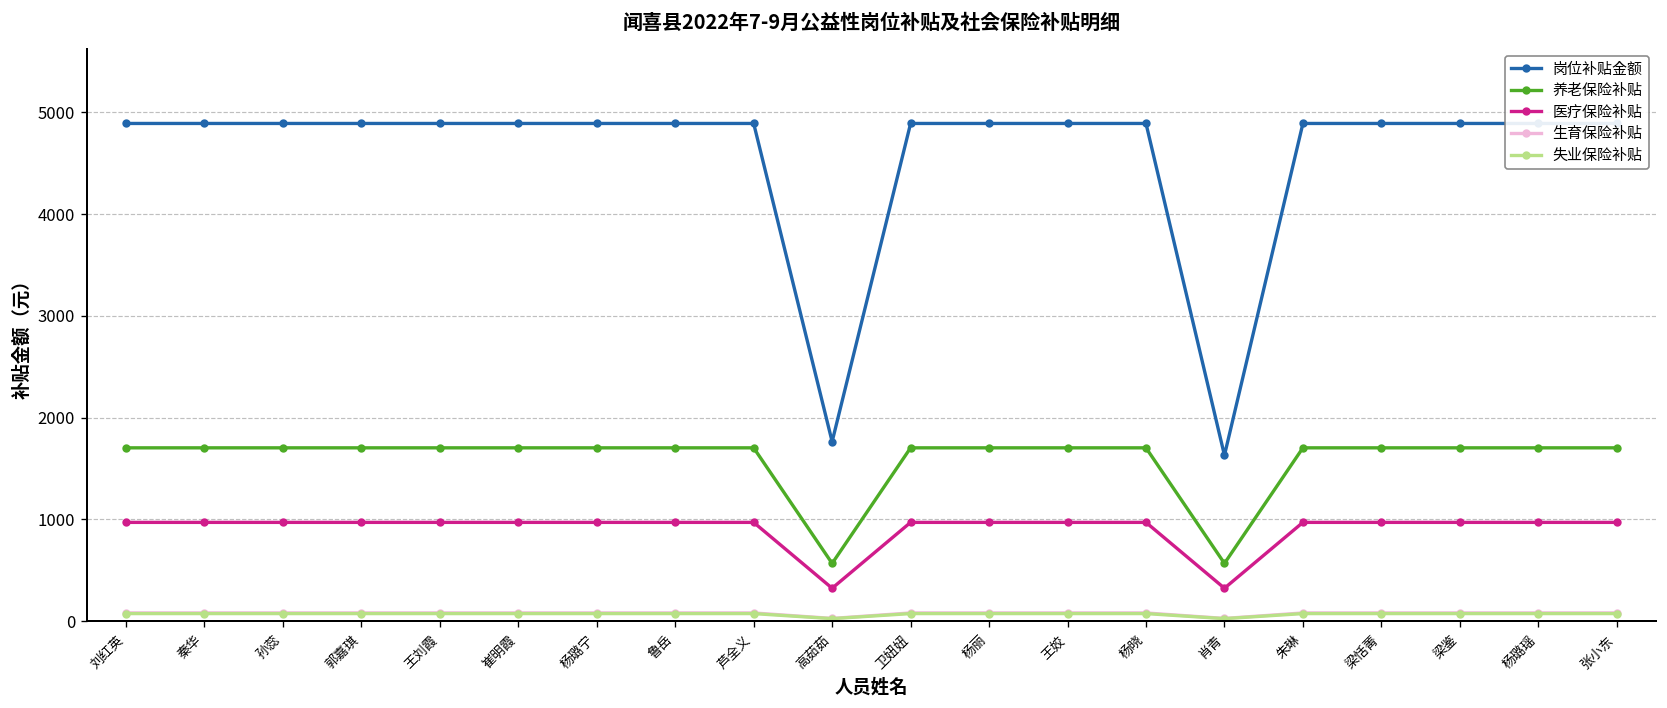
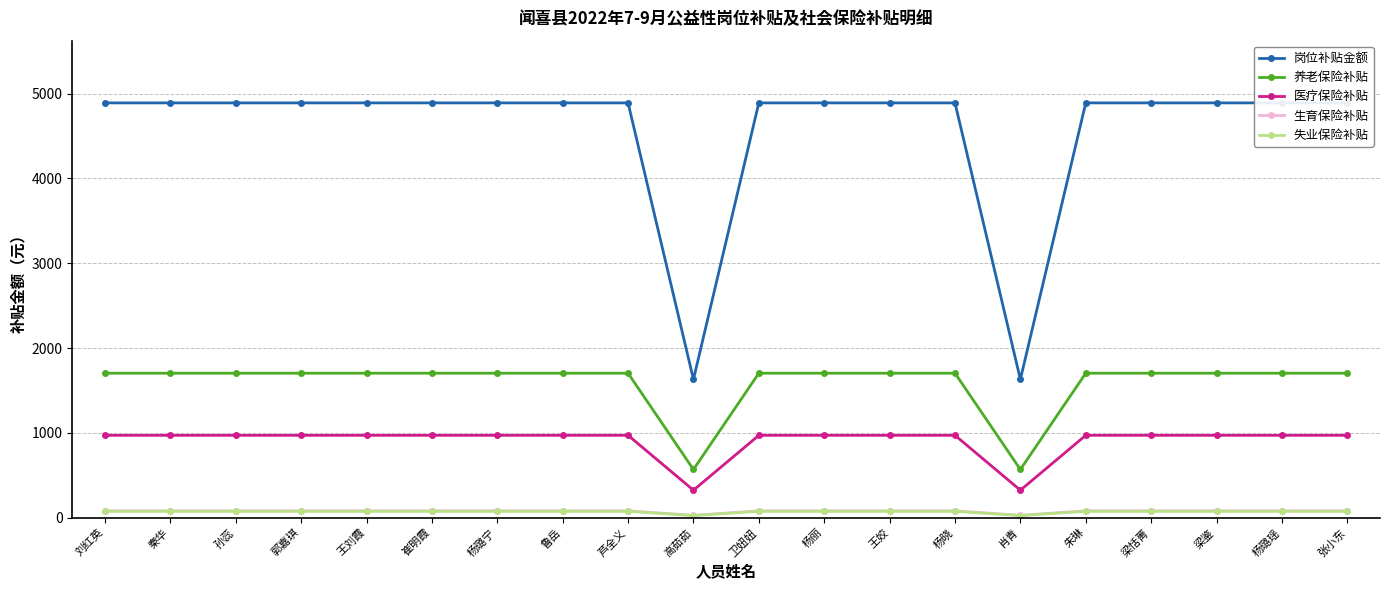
岗位补贴金额, 高茹茹: 1800 -> 1600
